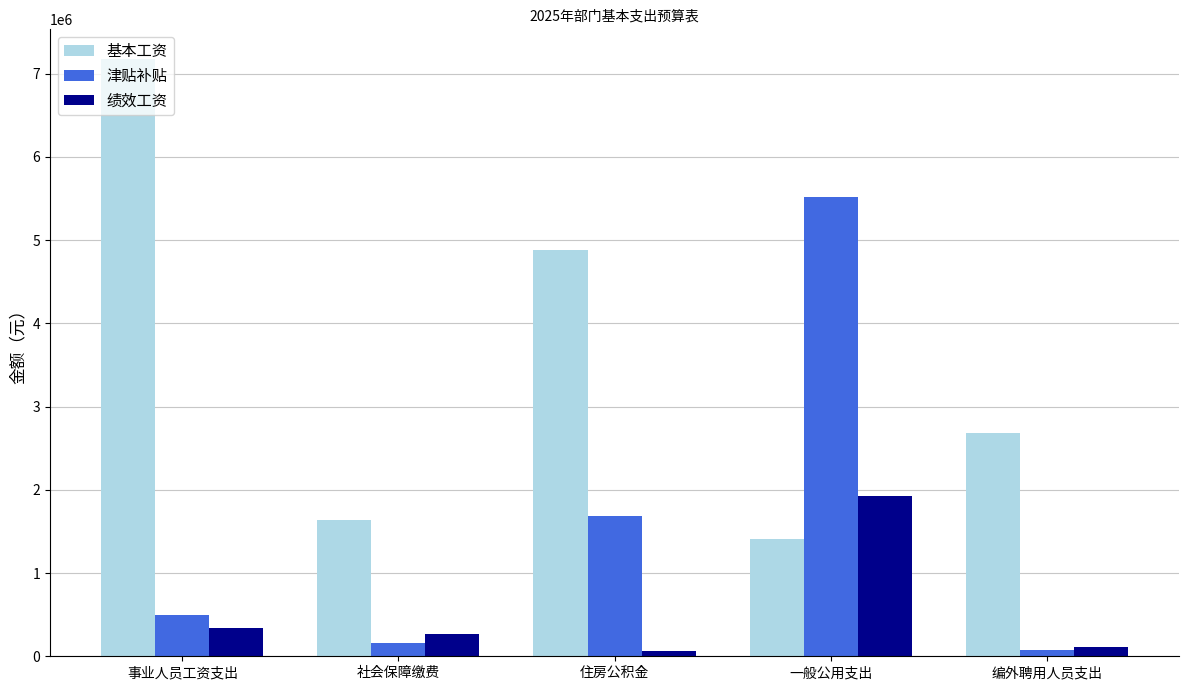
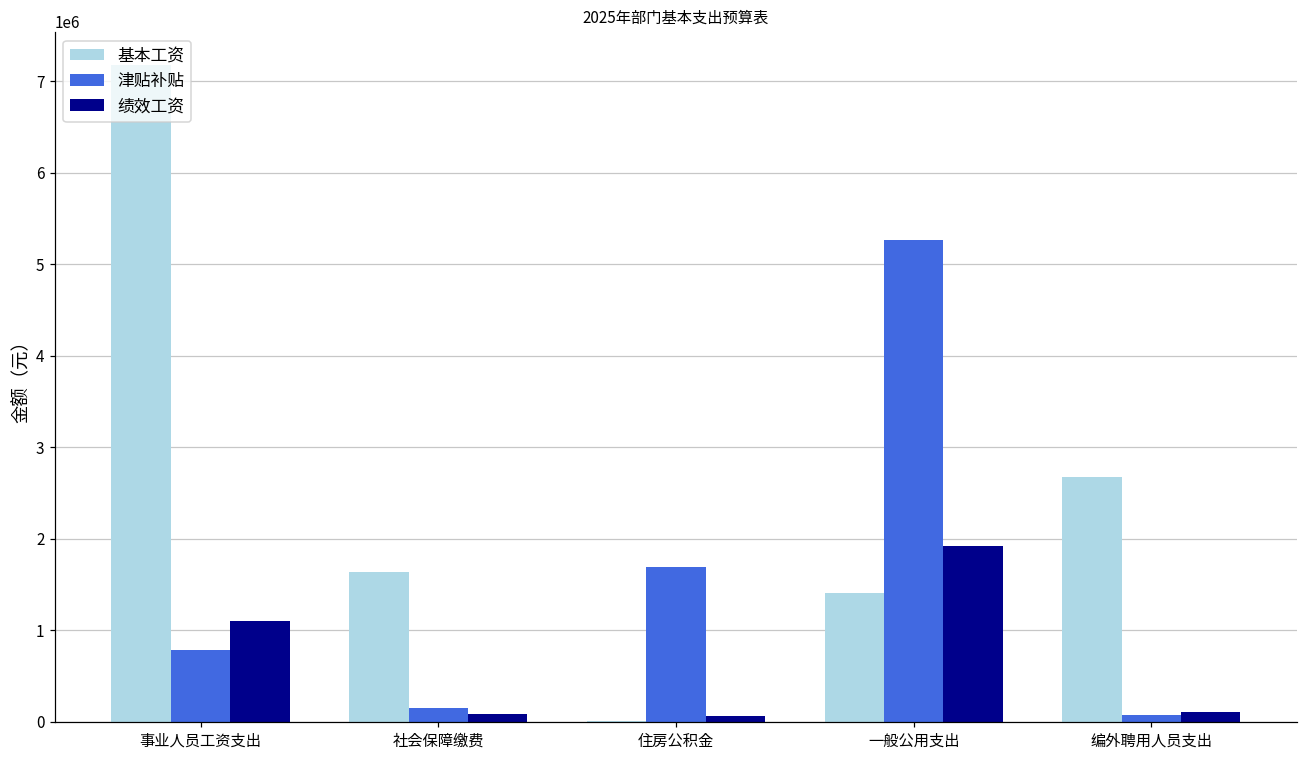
津贴补贴, 事业人员工资支出: 500000 -> 800000
绩效工资, 事业人员工资支出: 300000 -> 1100000
绩效工资, 社会保障缴费: 300000 -> 100000
基本工资, 住房公积金: 4900000 -> 0
津贴补贴, 一般公用支出: 5500000 -> 5300000
